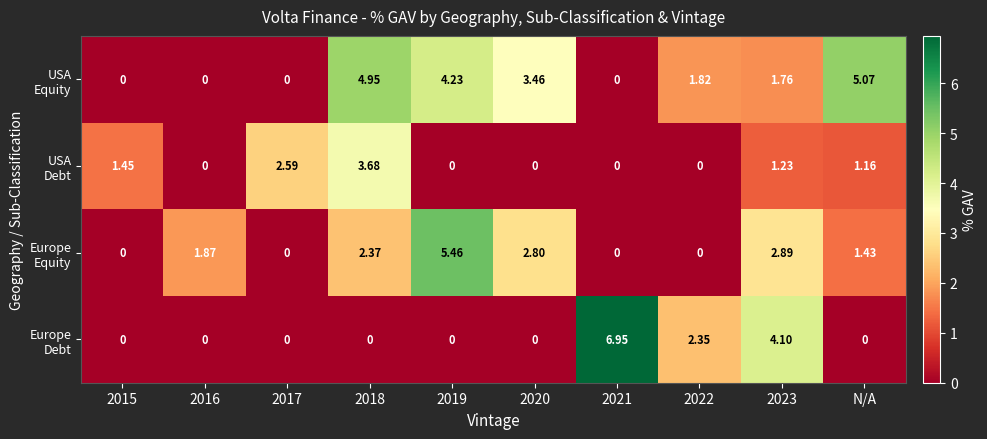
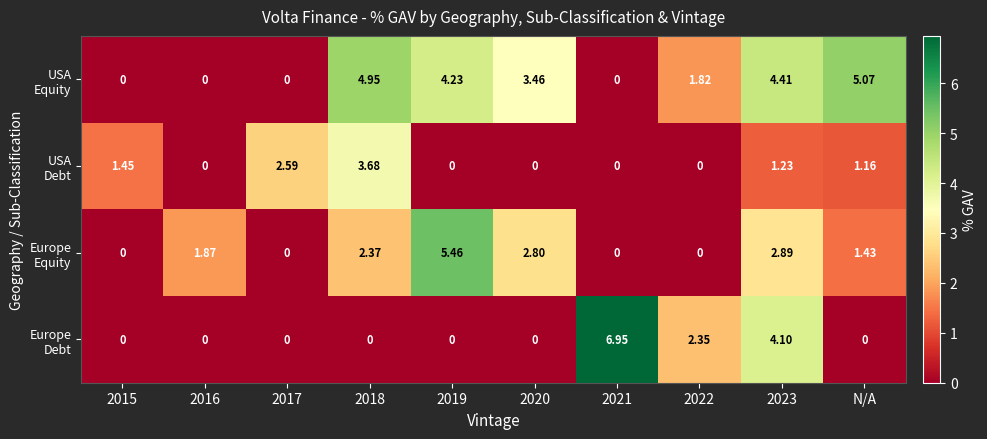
USA Equity, 2023: 1.76 -> 4.41
